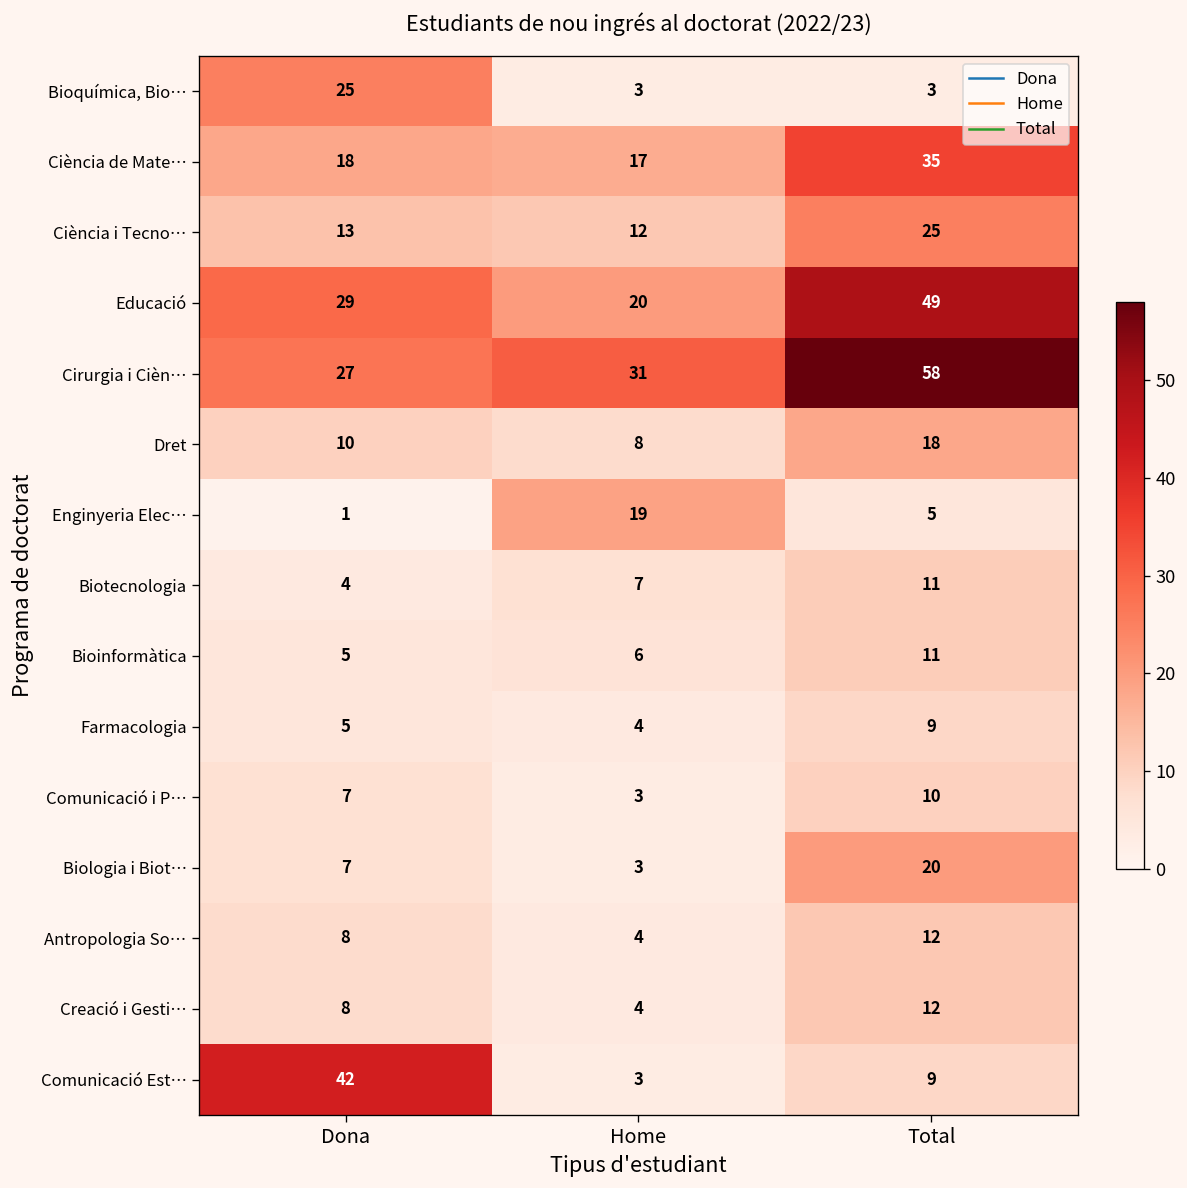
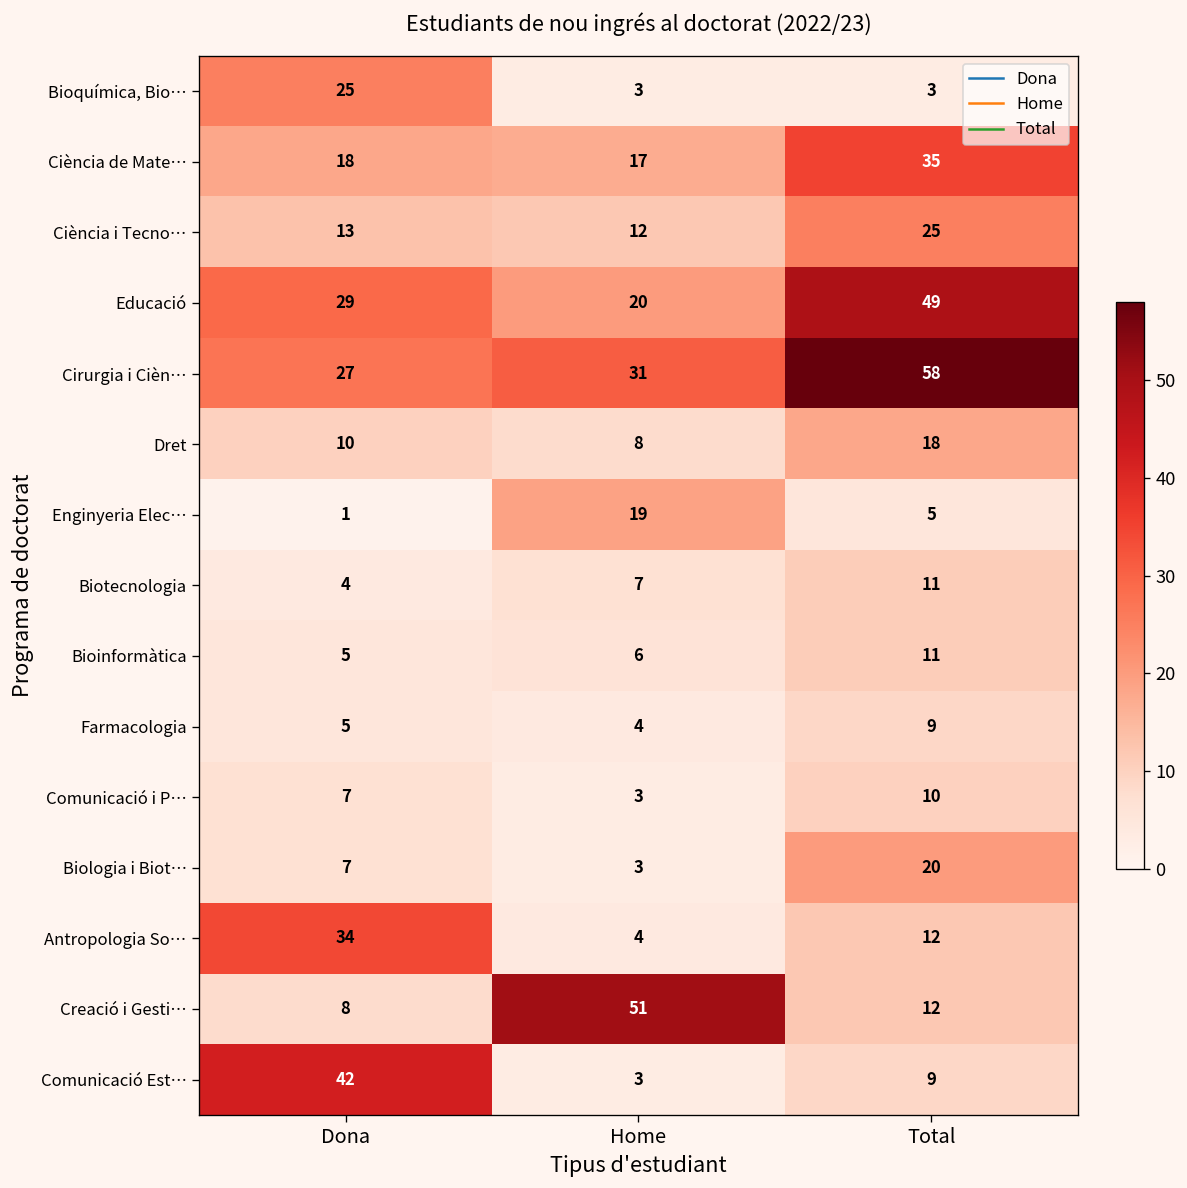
Antropologia So…, Dona: 8 -> 34
Creació i Gesti…, Home: 4 -> 51
